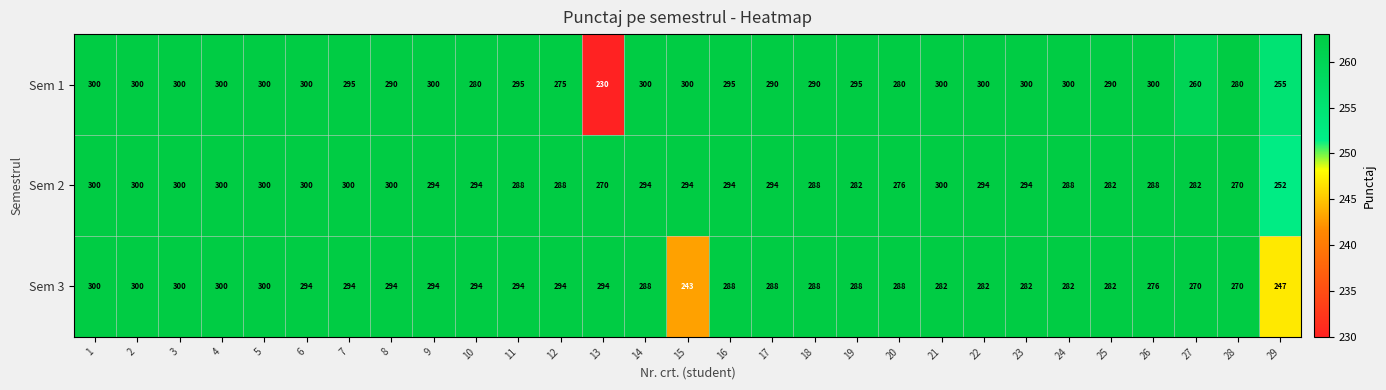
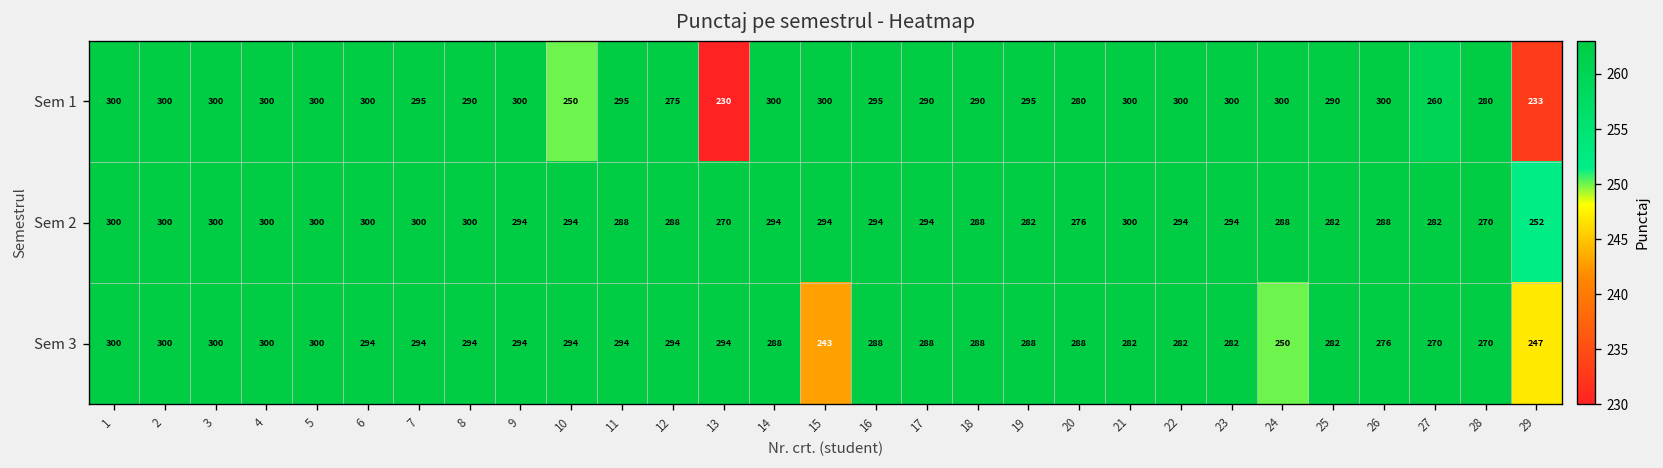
Sem 1, 10: 280 -> 250
Sem 1, 29: 255 -> 233
Sem 3, 24: 282 -> 250
